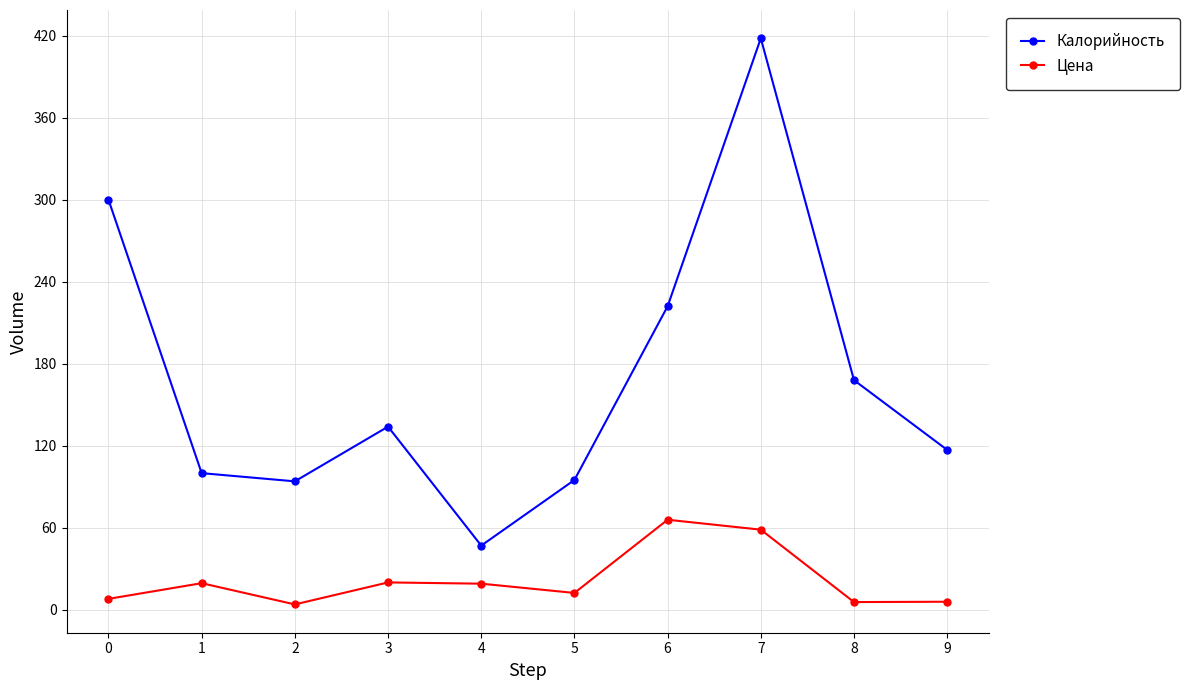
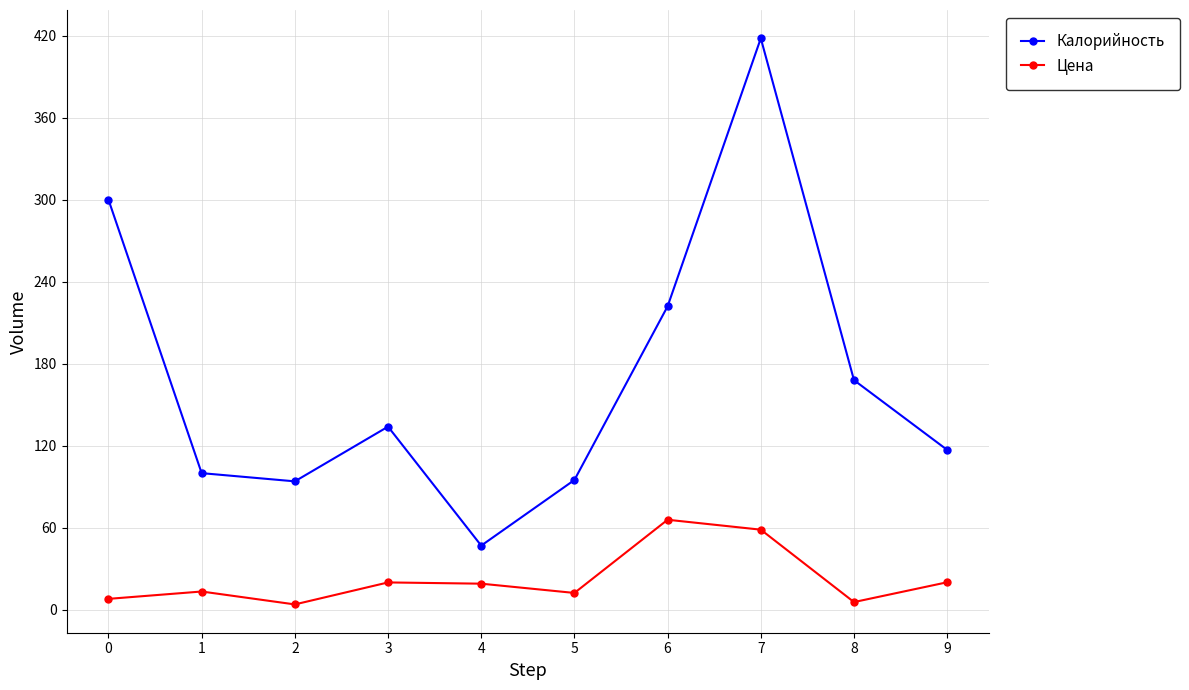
Цена, 1: 20 -> 13
Цена, 9: 6 -> 20
